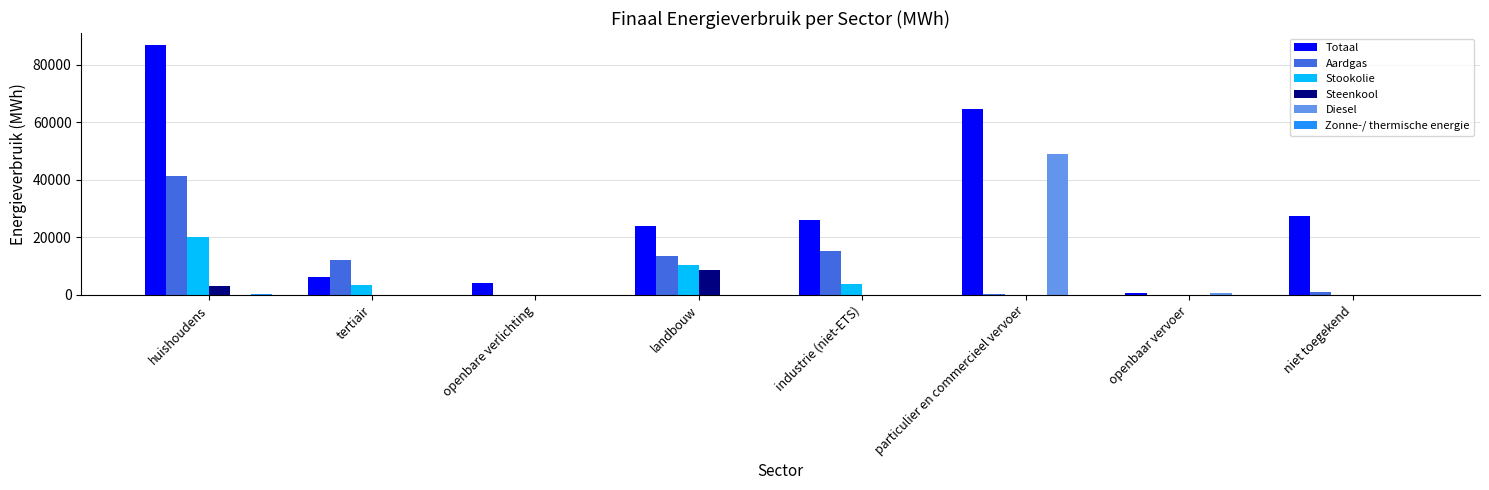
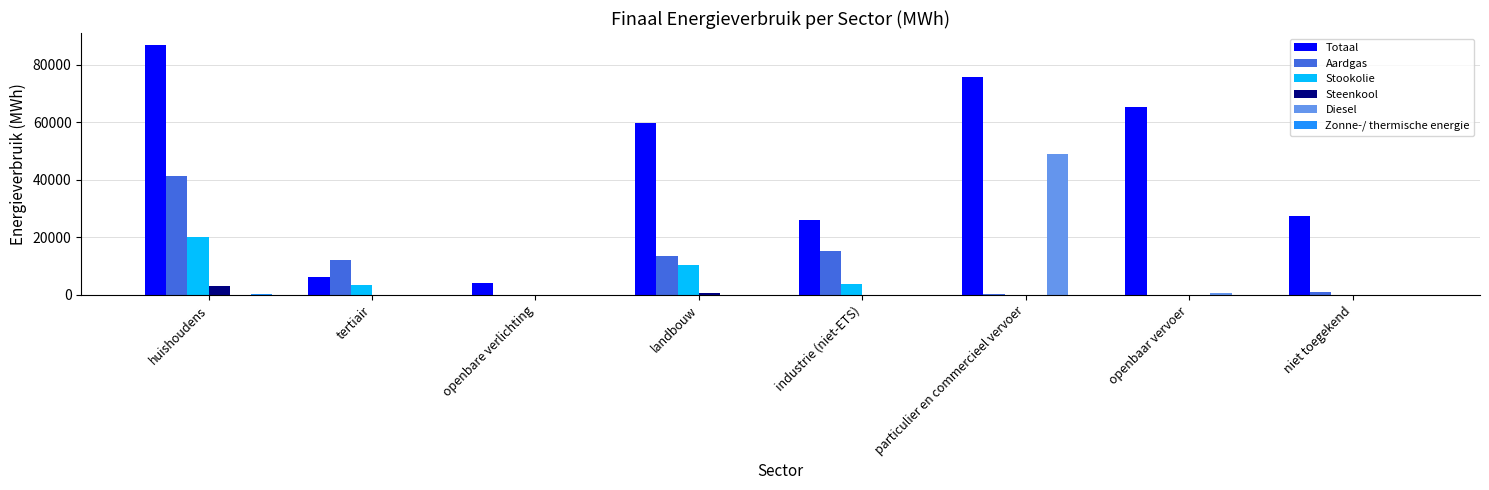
Totaal, landbouw: 24000 -> 60000
Steenkool, landbouw: 9000 -> 1000
Totaal, particulier en commercieel vervoer: 65000 -> 76000
Totaal, openbaar vervoer: 1000 -> 65000
